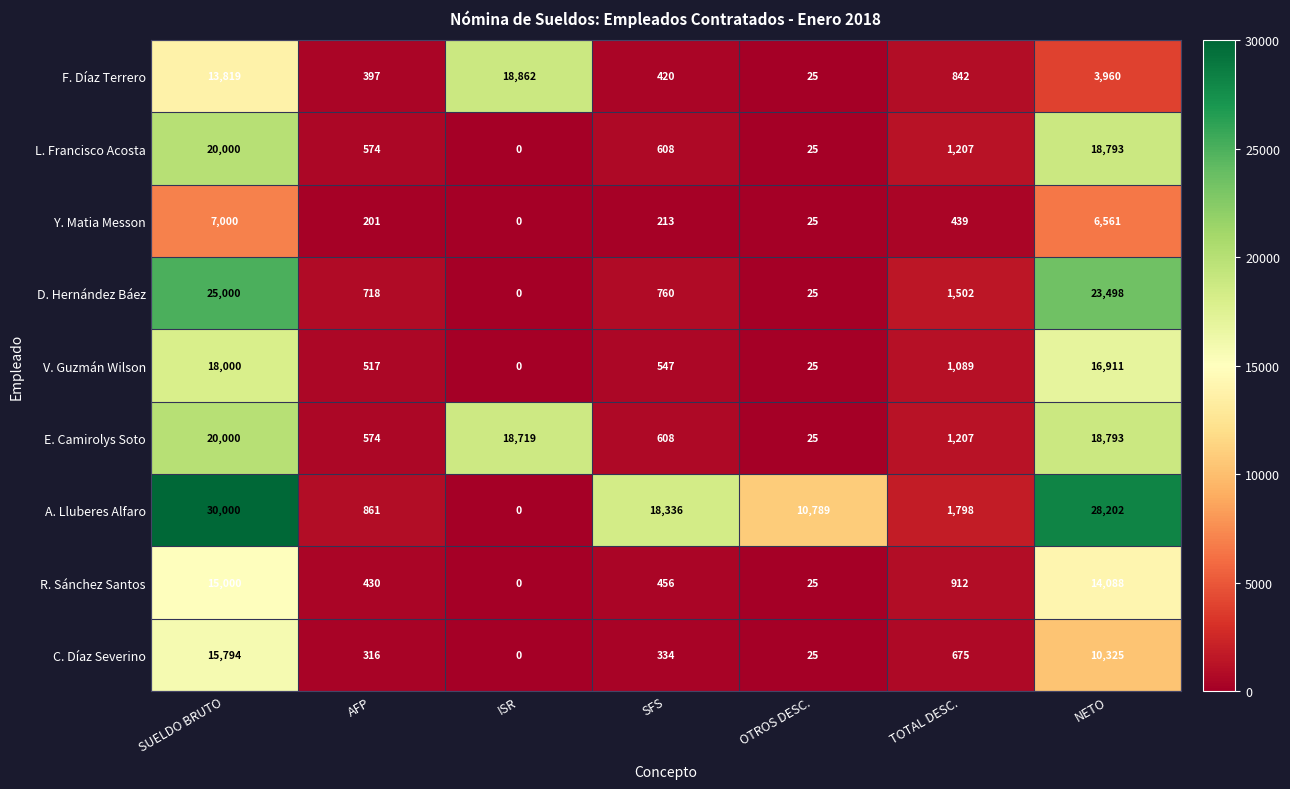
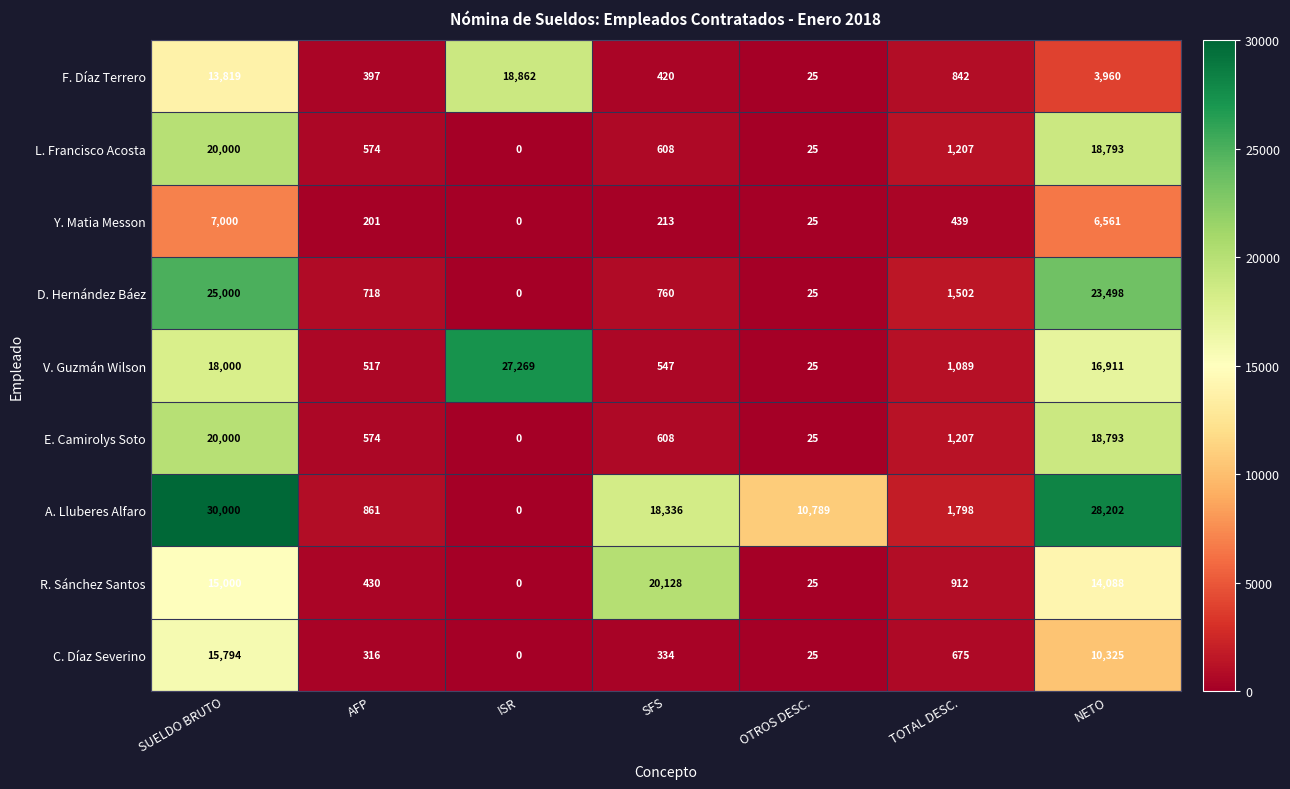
V. Guzmán Wilson, ISR: 0 -> 27,269
E. Camirolys Soto, ISR: 18,719 -> 0
R. Sánchez Santos, SFS: 456 -> 20,128
